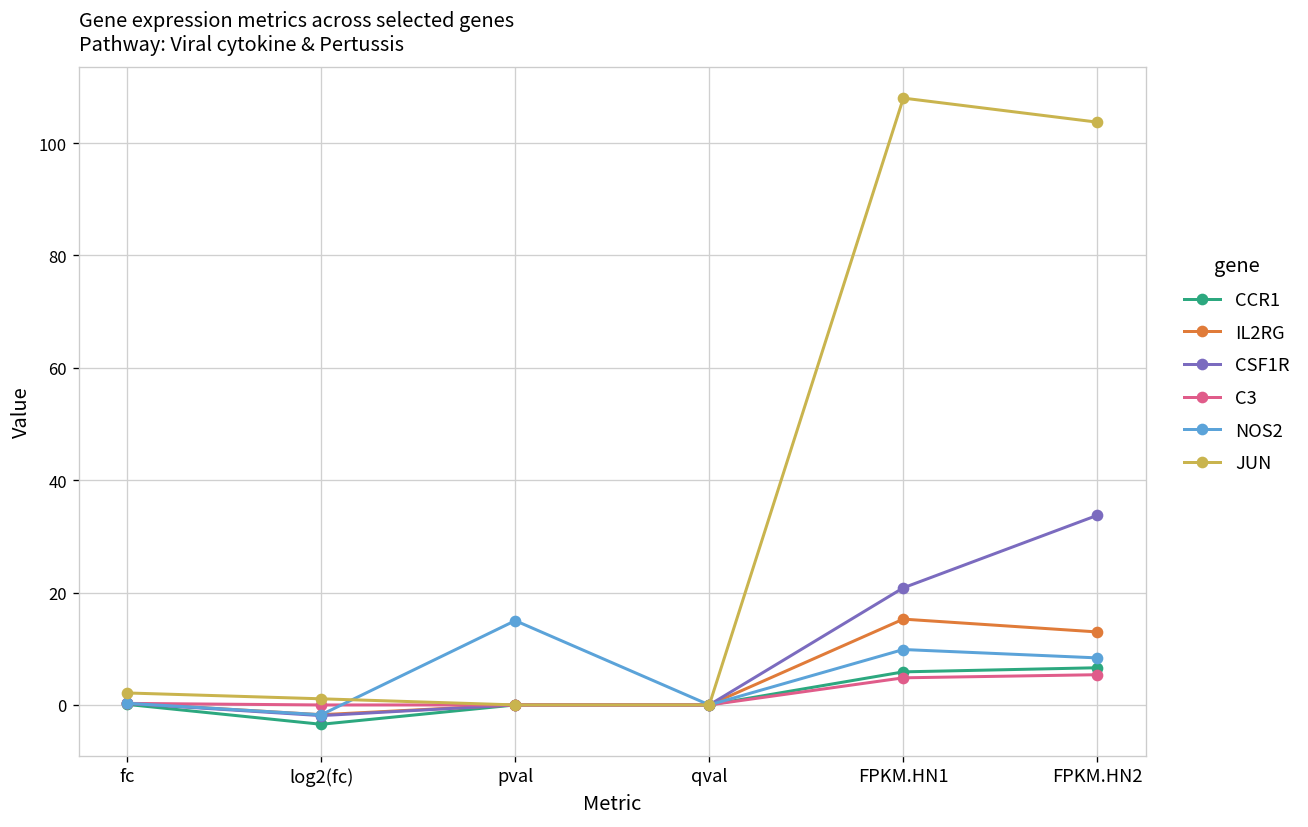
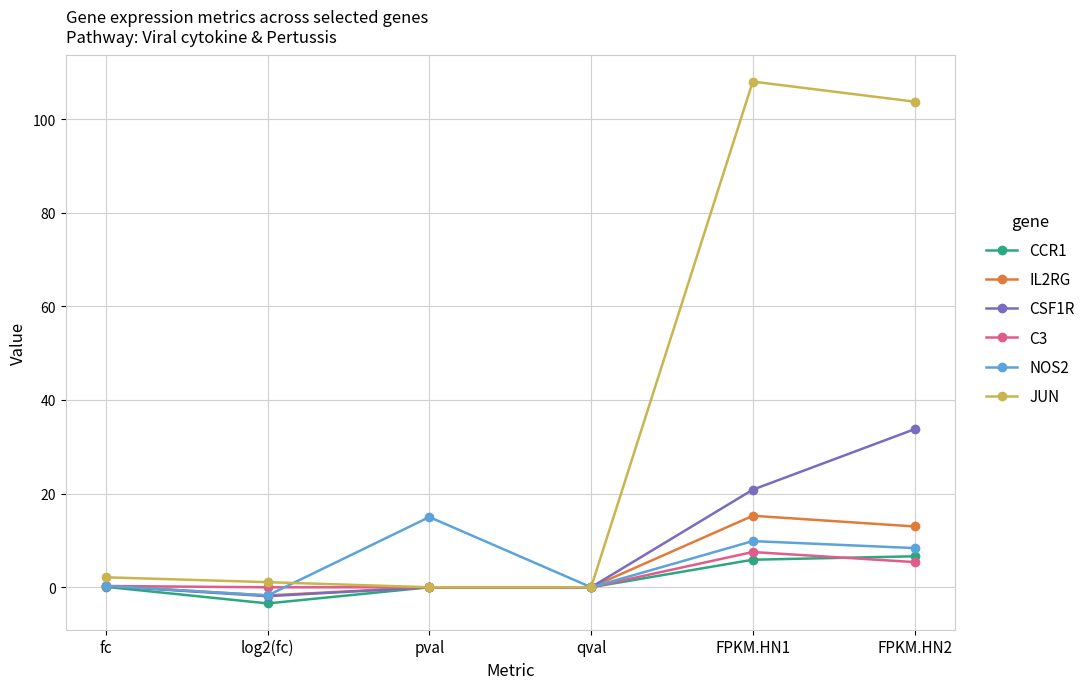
C3, FPKM.HN1: 5 -> 8
